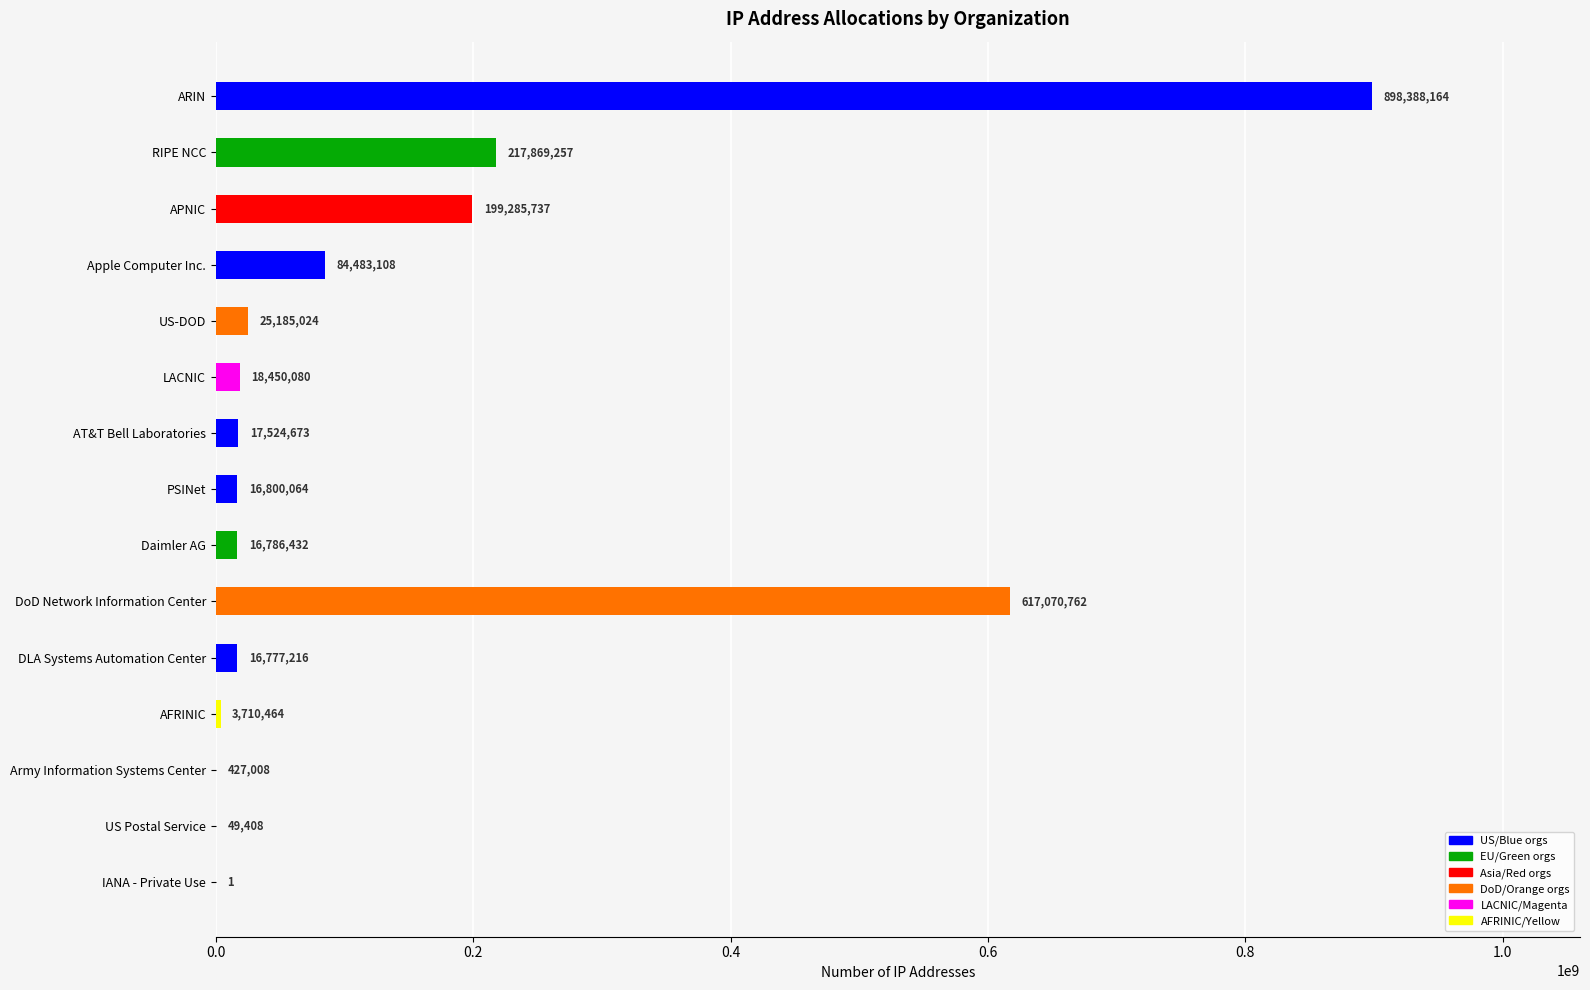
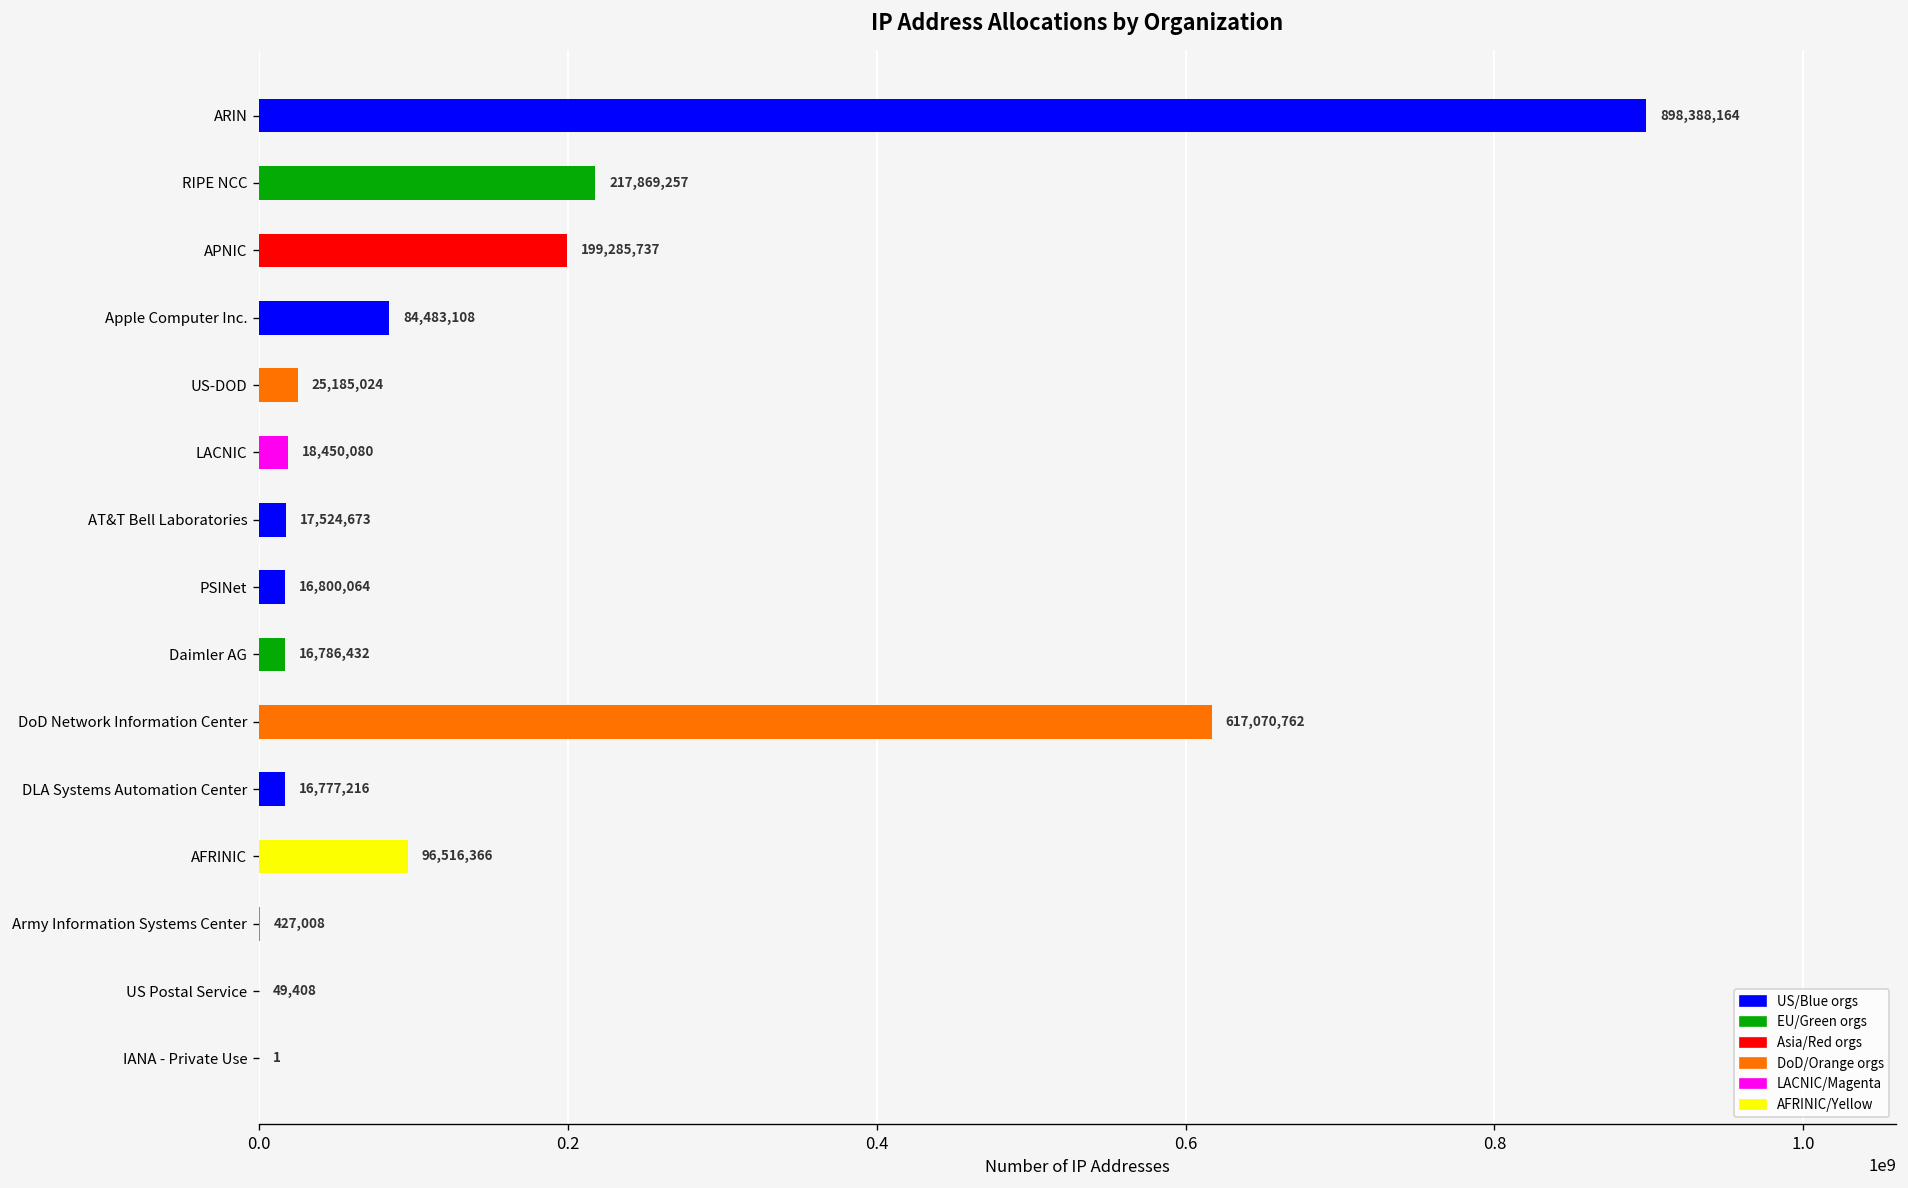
AFRINIC: 3,710,464 -> 96,516,366
